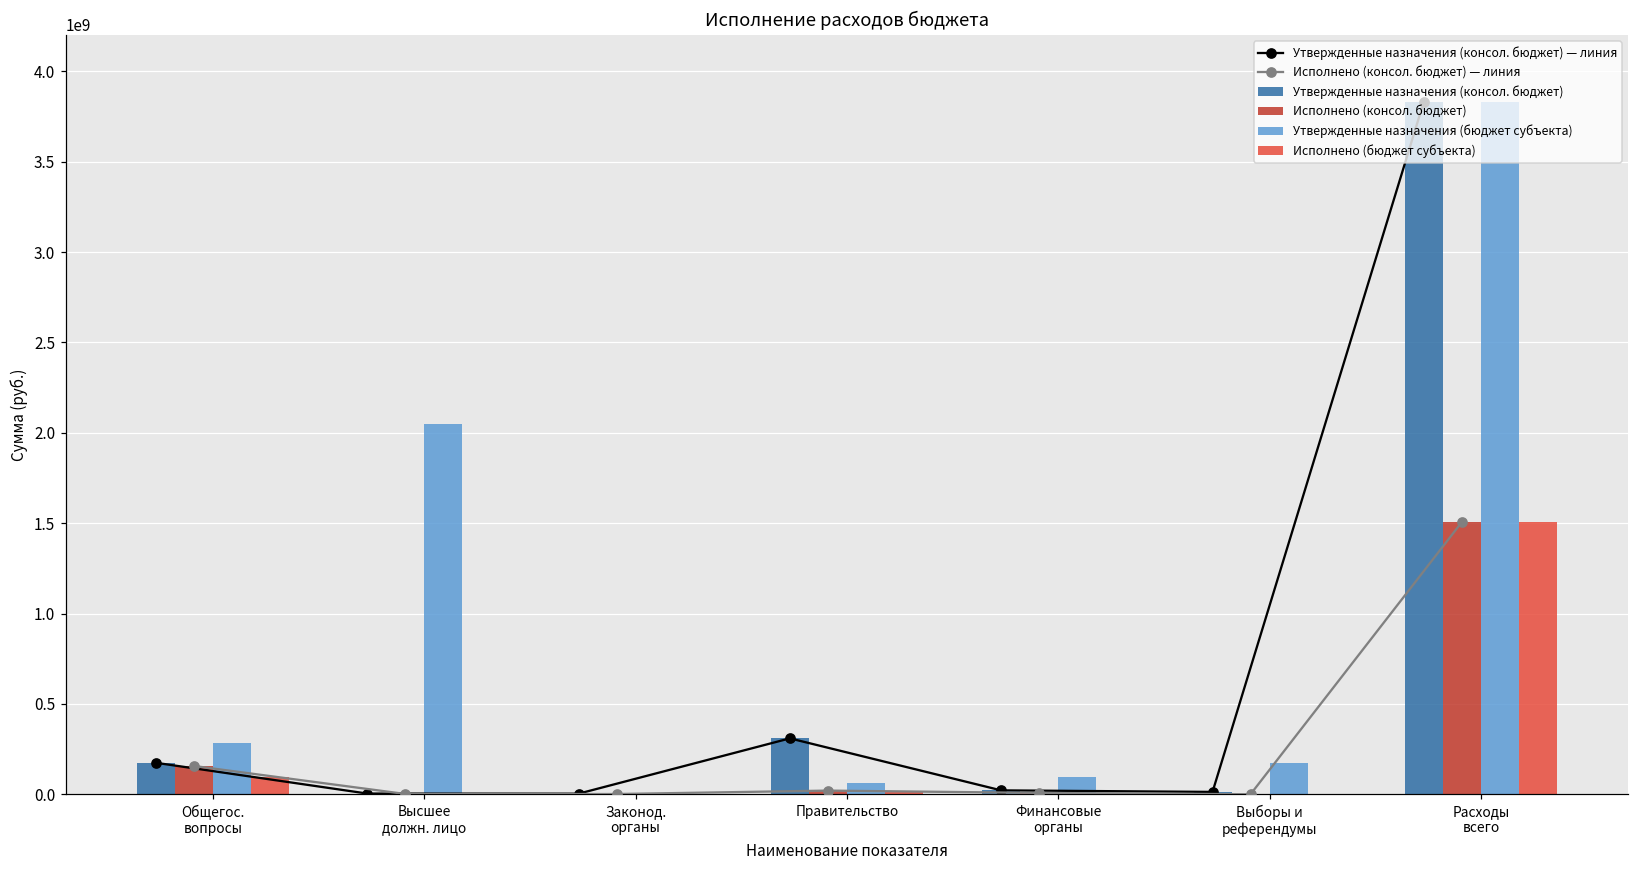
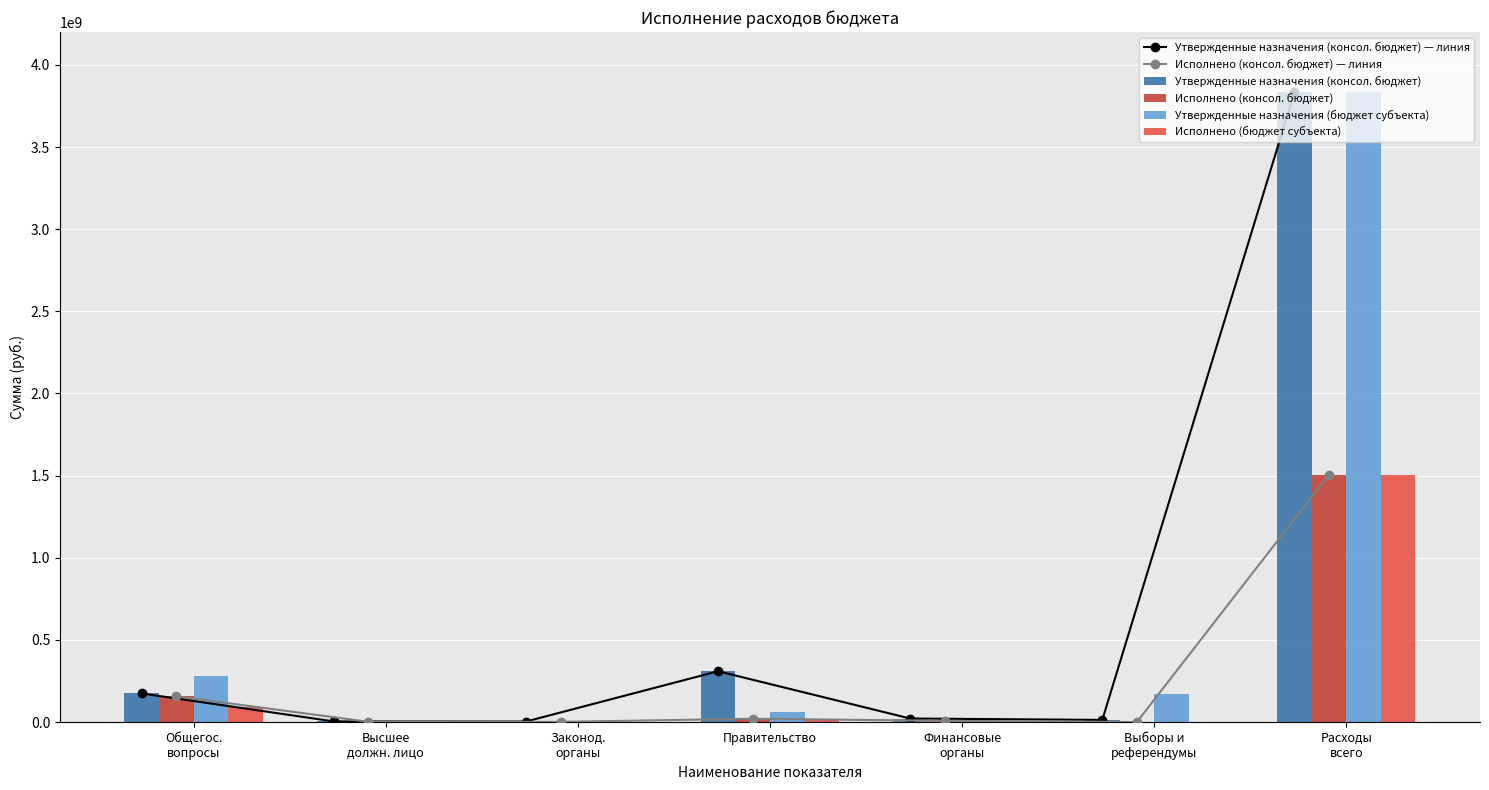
Утвержденные назначения (бюджет субъекта), Высшее должн. лицо: 2050000000 -> 0
Утвержденные назначения (бюджет субъекта), Финансовые органы: 100000000 -> 20000000
